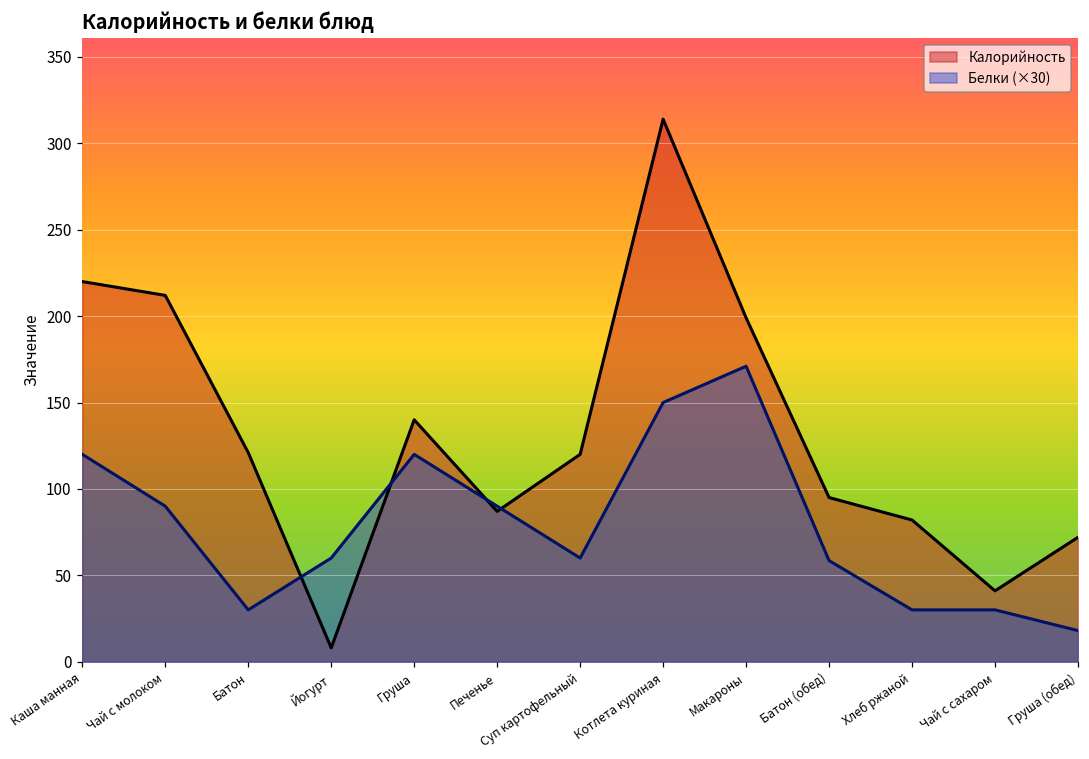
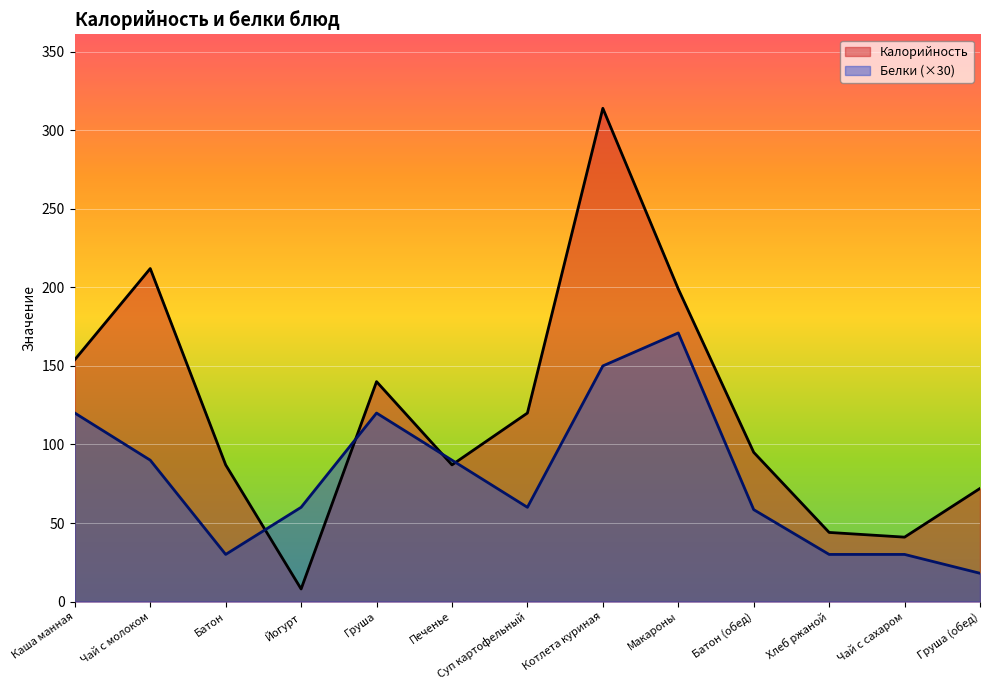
Калорийность, Каша манная: 220 -> 154
Калорийность, Батон: 121 -> 87
Калорийность, Хлеб ржаной: 82 -> 44
